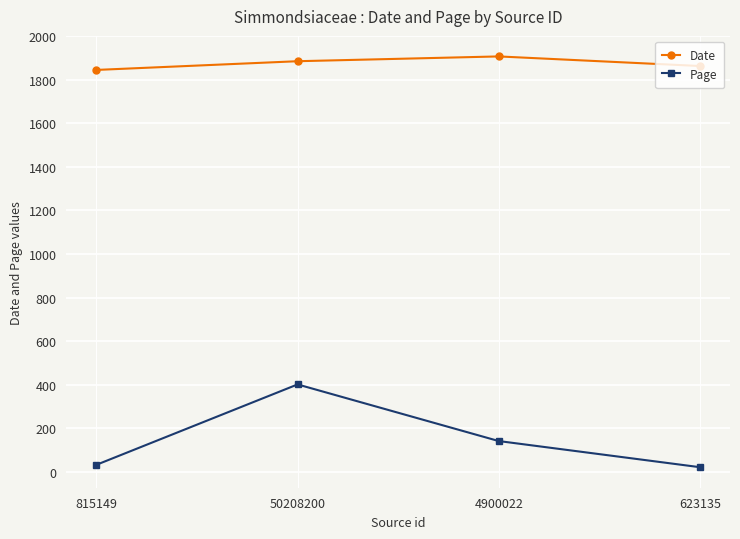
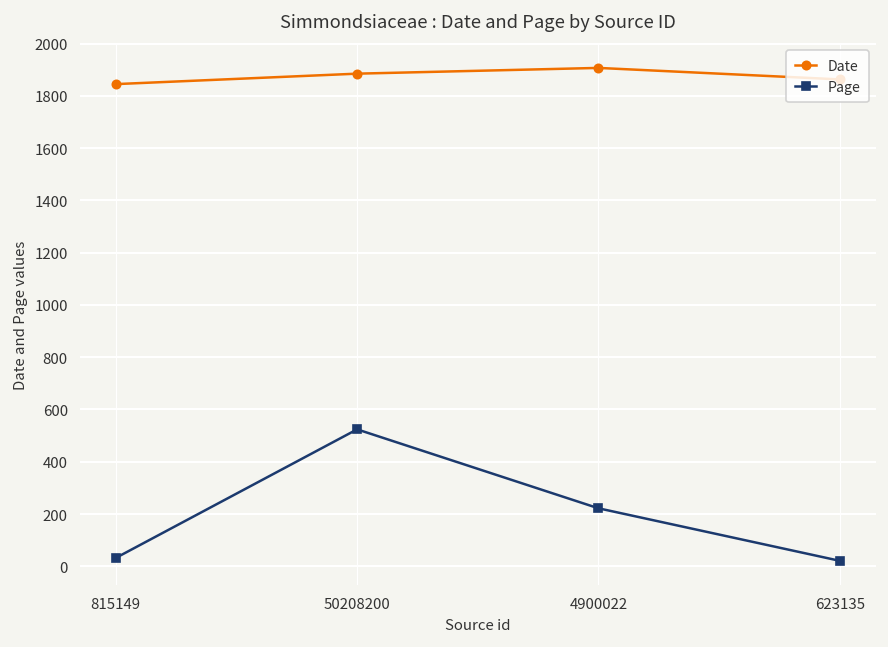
Page, 50208200: 400 -> 520
Page, 4900022: 140 -> 220
